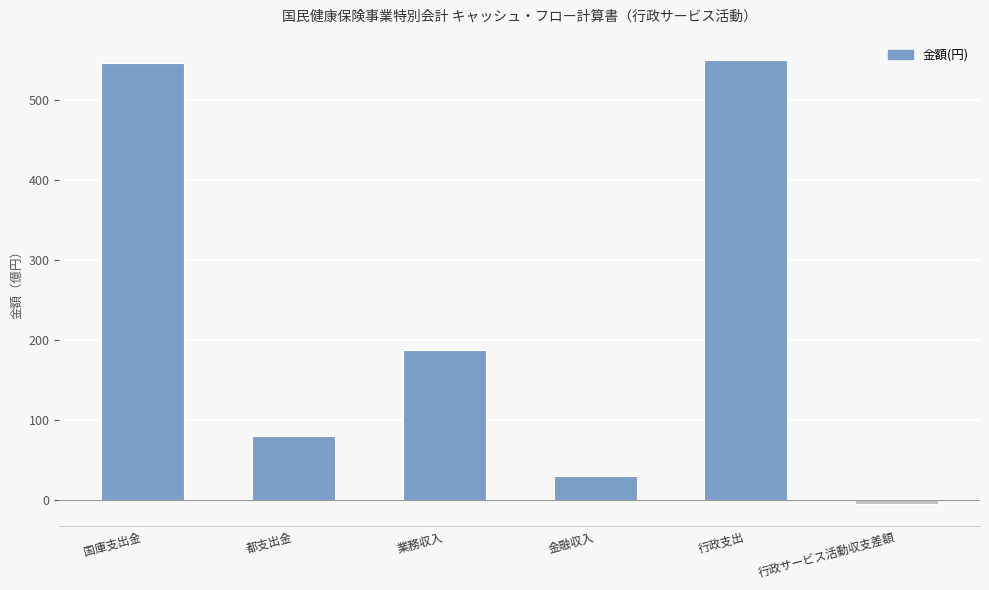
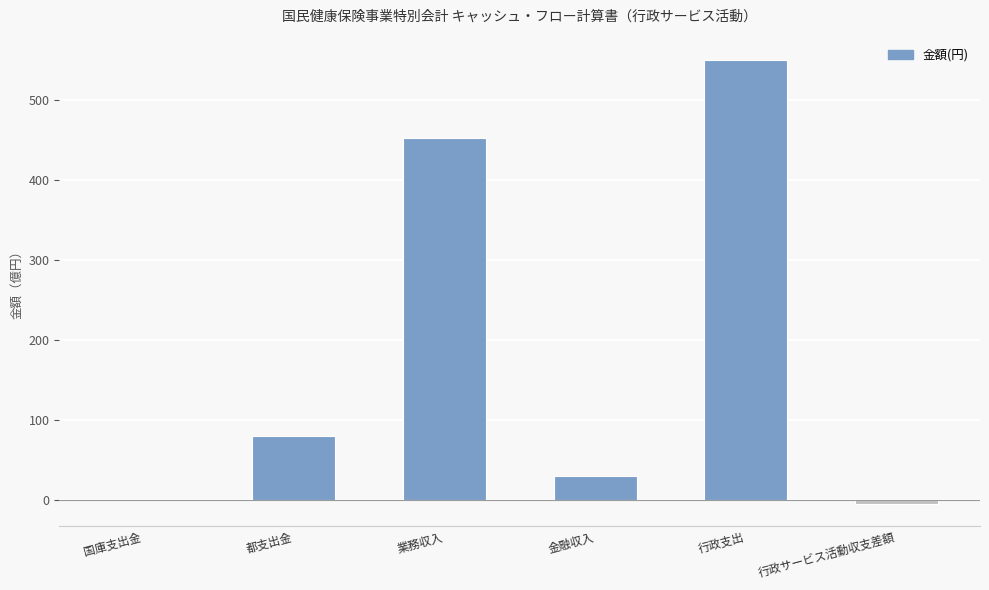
国庫支出金: 550 -> 0
業務収入: 190 -> 450
